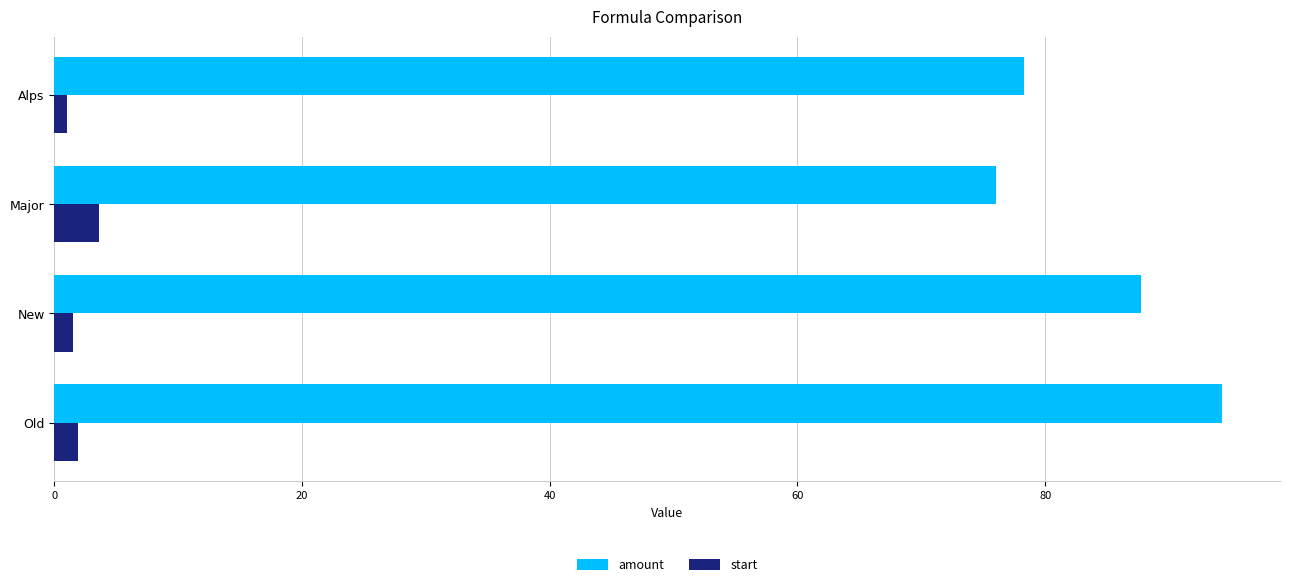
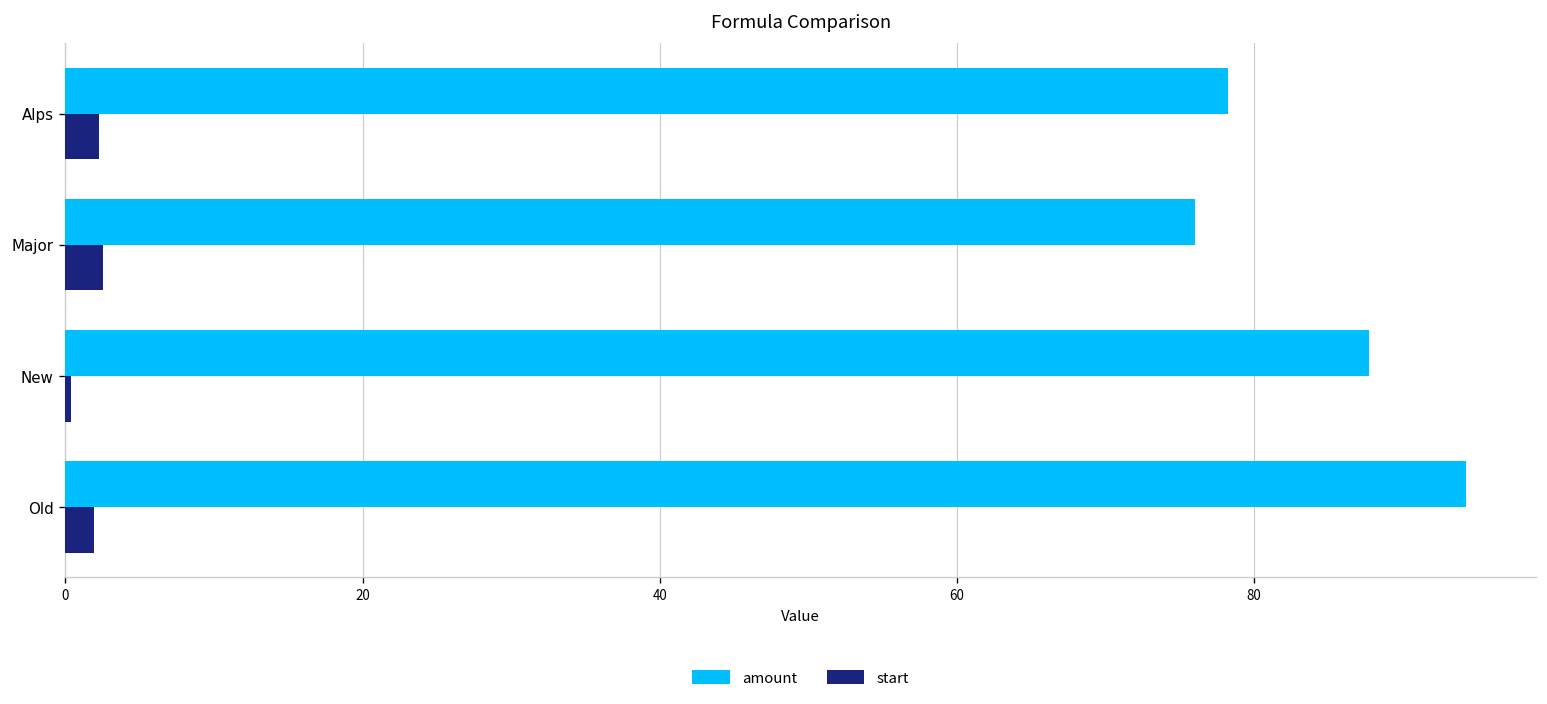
start, Alps: 1.0 -> 2.3
start, Major: 3.6 -> 2.5
start, New: 1.5 -> 0.4
